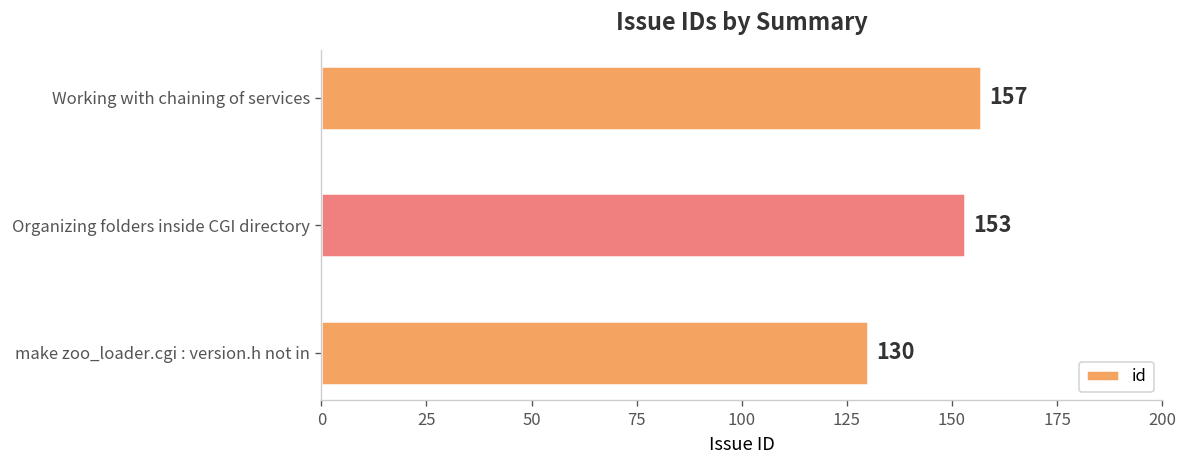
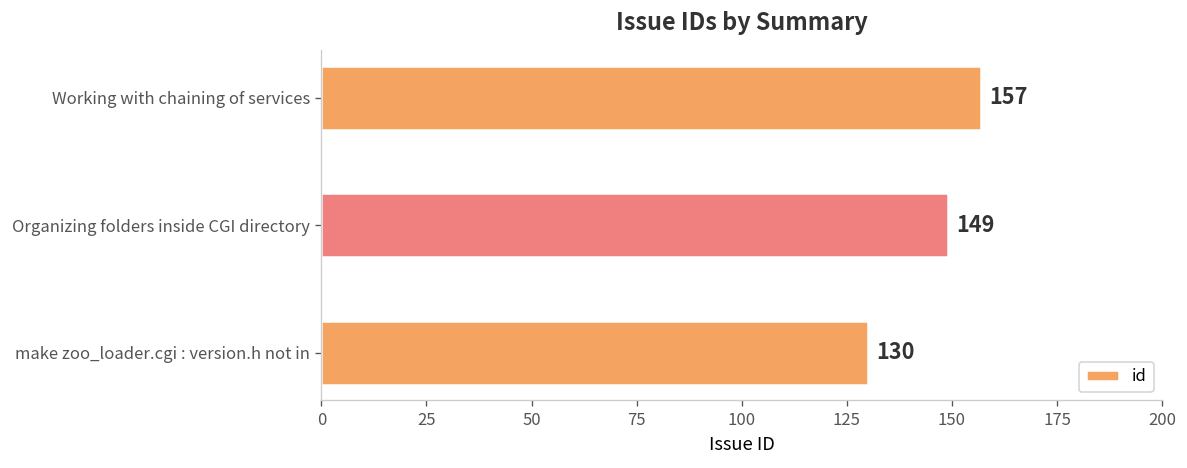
Organizing folders inside CGI directory: 153 -> 149
